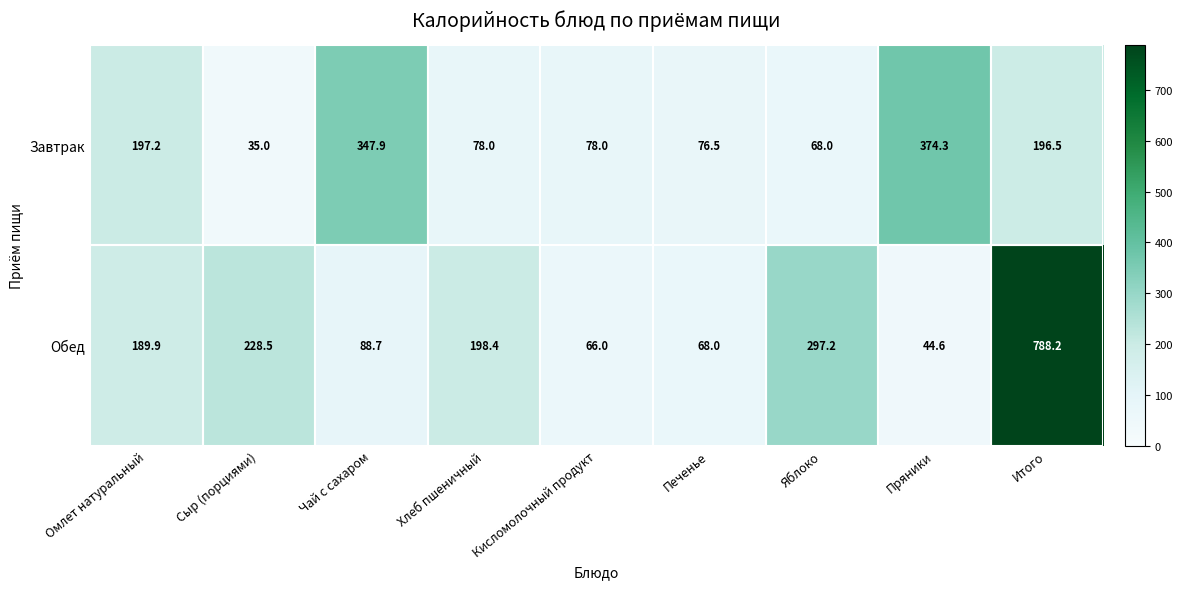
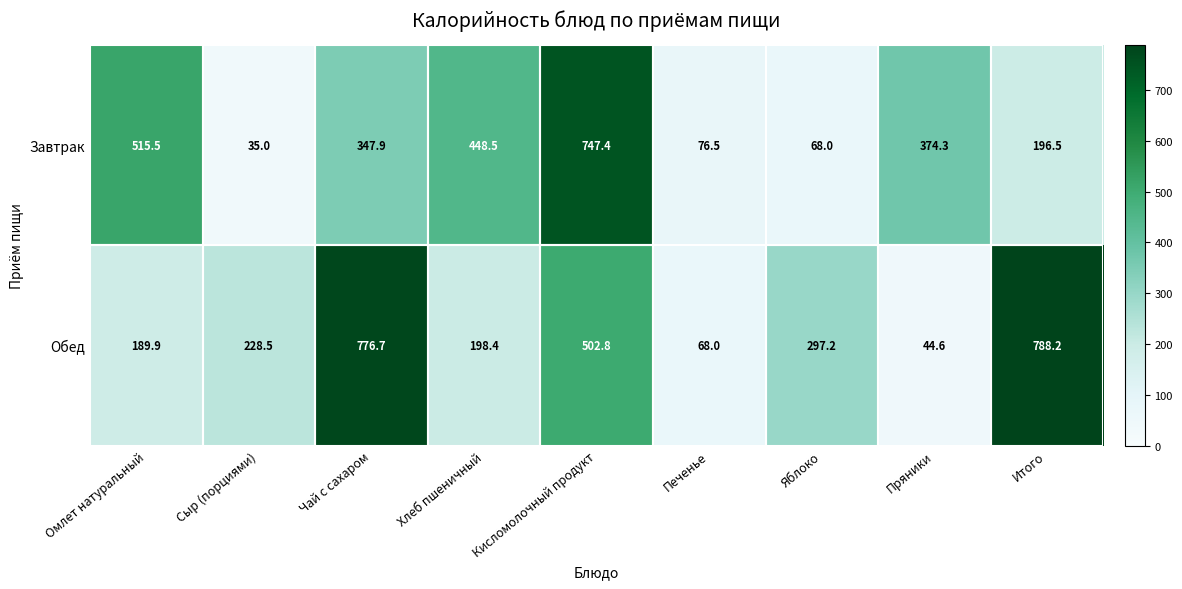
Завтрак, Омлет натуральный: 197.2 -> 515.5
Завтрак, Хлеб пшеничный: 78.0 -> 448.5
Завтрак, Кисломолочный продукт: 78.0 -> 747.4
Обед, Чай с сахаром: 88.7 -> 776.7
Обед, Кисломолочный продукт: 66.0 -> 502.8
